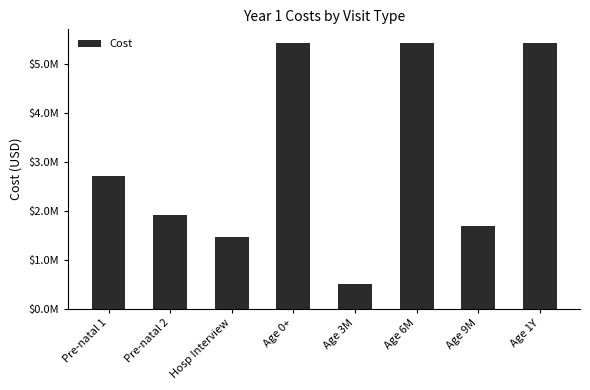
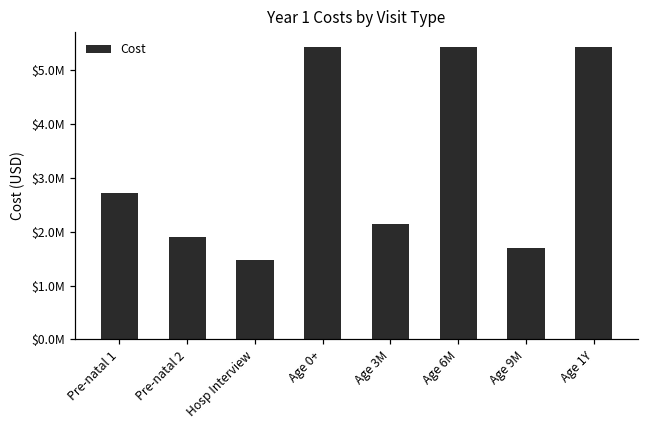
Age 3M: $500000 -> $2200000
